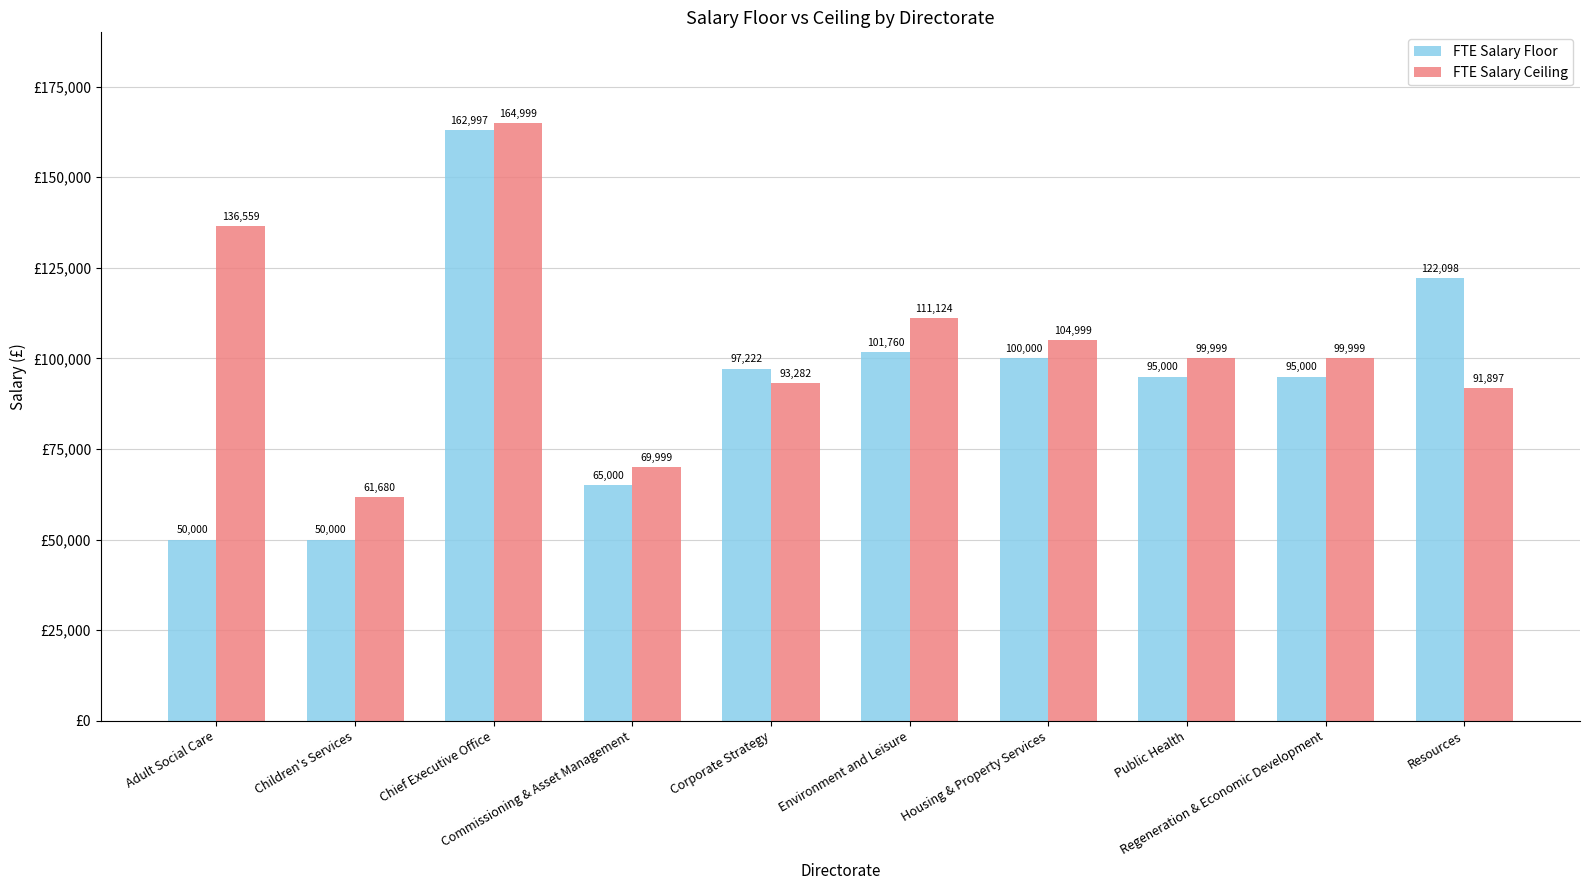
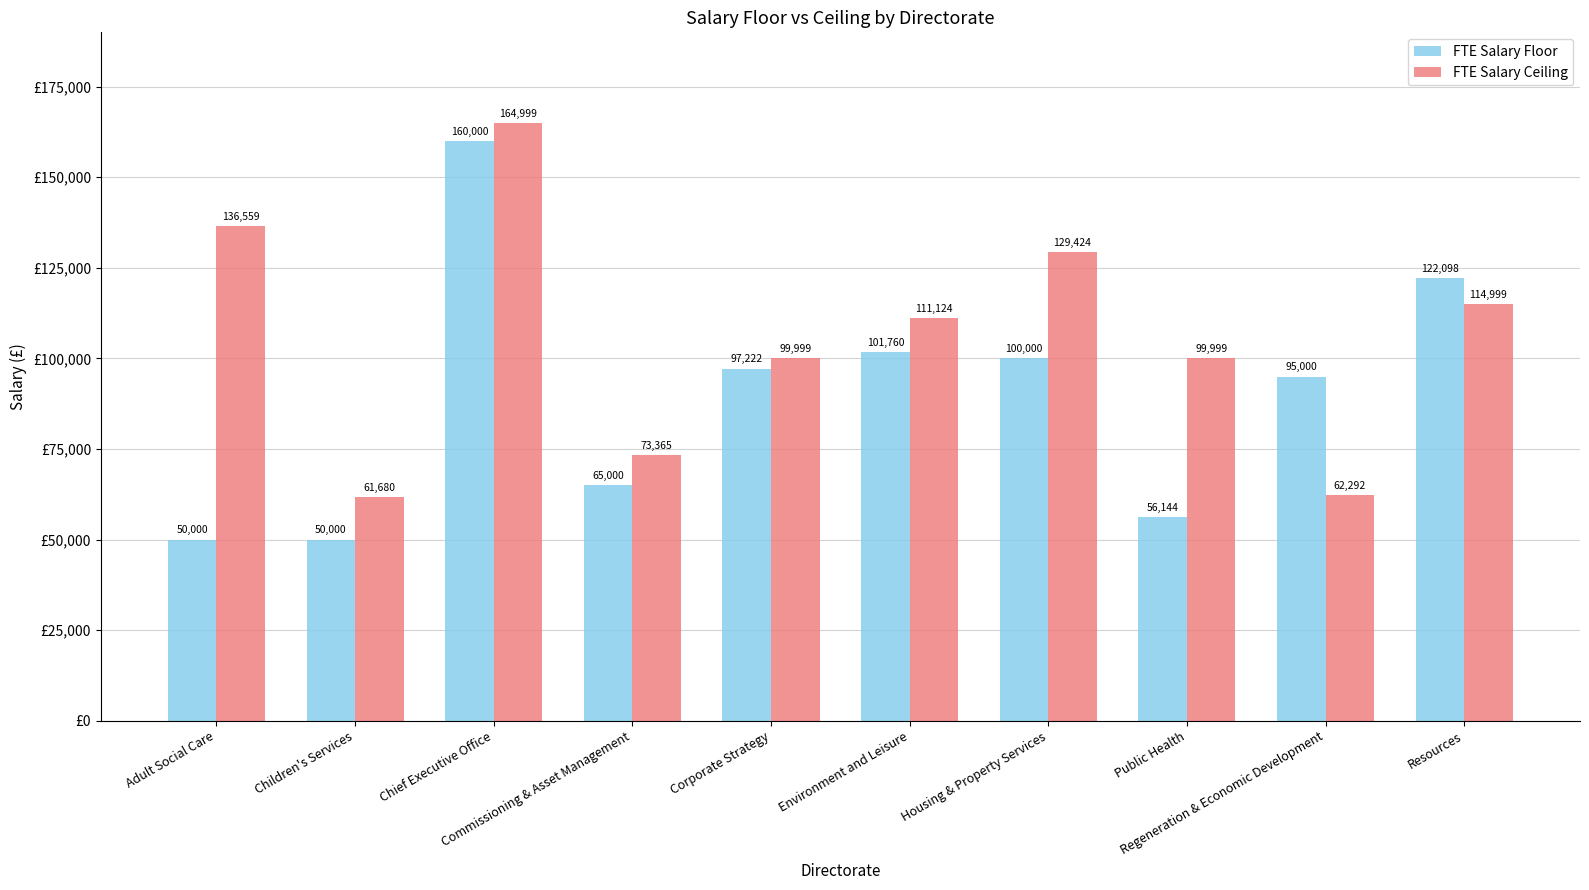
FTE Salary Floor, Chief Executive Office: 162,997 -> 160,000
FTE Salary Ceiling, Commissioning & Asset Management: 69,999 -> 73,365
FTE Salary Ceiling, Corporate Strategy: 93,282 -> 99,999
FTE Salary Ceiling, Housing & Property Services: 104,999 -> 129,424
FTE Salary Floor, Public Health: 95,000 -> 56,144
FTE Salary Ceiling, Regeneration & Economic Development: 99,999 -> 62,292
FTE Salary Ceiling, Resources: 91,897 -> 114,999
